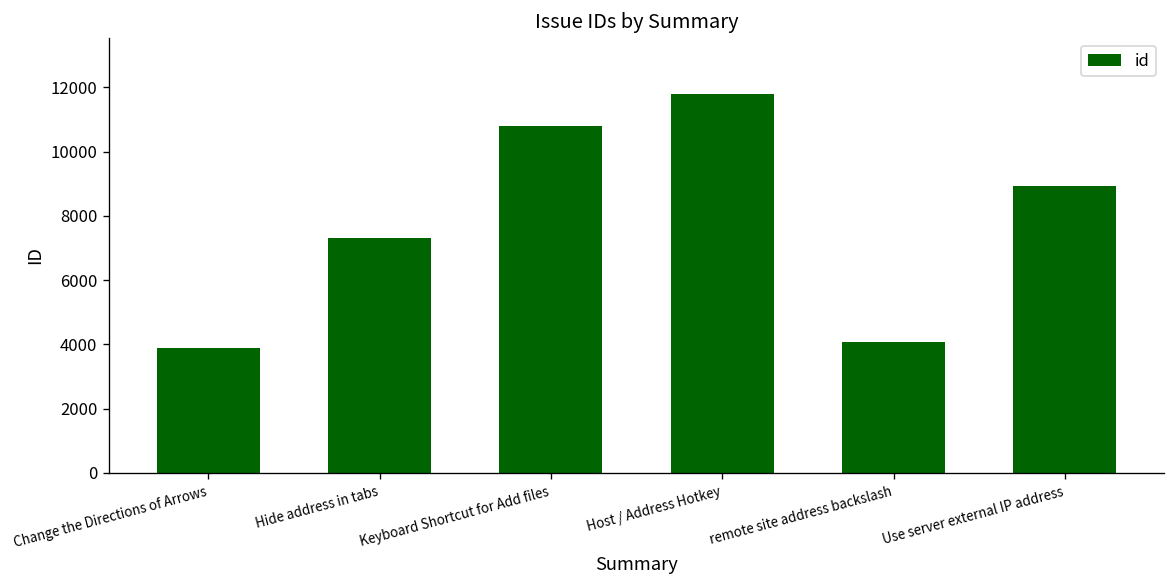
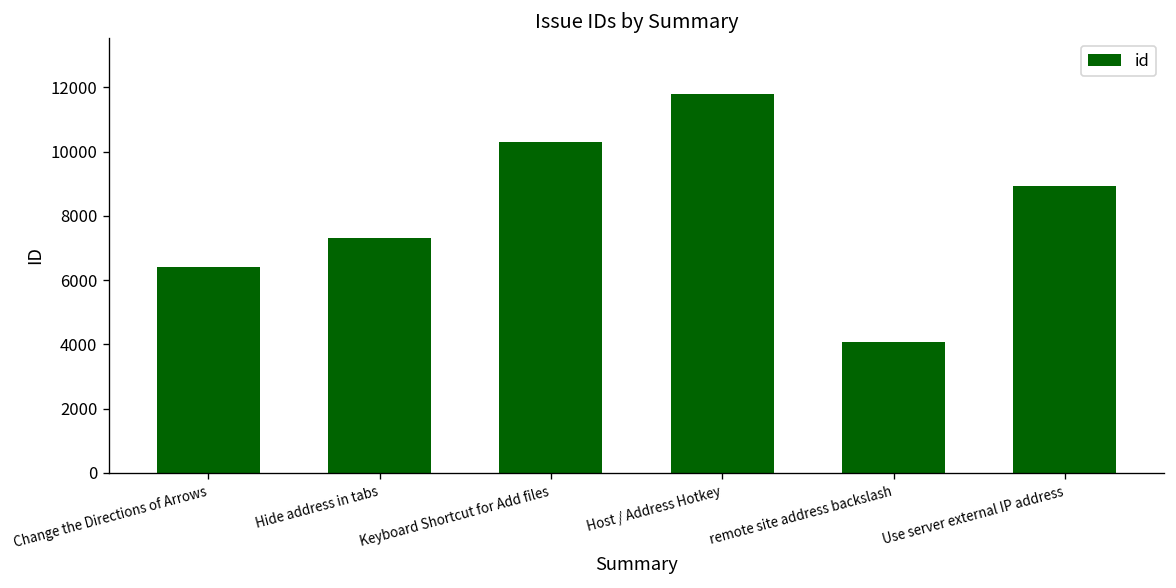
Change the Directions of Arrows: 3900 -> 6400
Keyboard Shortcut for Add files: 10800 -> 10300
